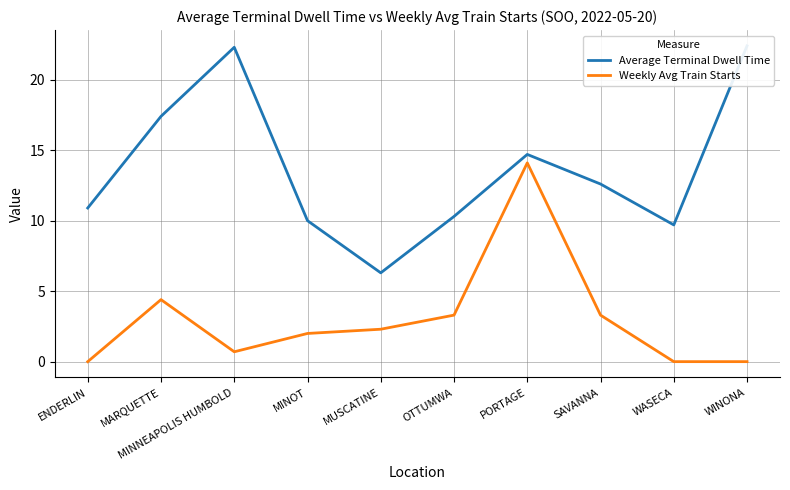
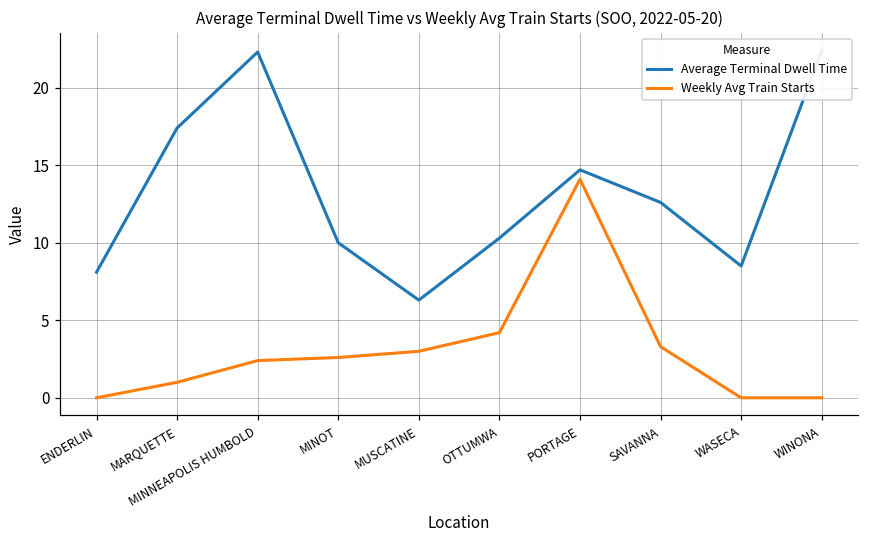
Average Terminal Dwell Time, ENDERLIN: 10.9 -> 8.1
Weekly Avg Train Starts, MARQUETTE: 4.4 -> 1.0
Weekly Avg Train Starts, MINNEAPOLIS HUMBOLD: 0.7 -> 2.4
Weekly Avg Train Starts, MINOT: 2.0 -> 2.6
Weekly Avg Train Starts, MUSCATINE: 2.3 -> 3.0
Weekly Avg Train Starts, OTTUMWA: 3.3 -> 4.2
Average Terminal Dwell Time, WASECA: 9.7 -> 8.5
